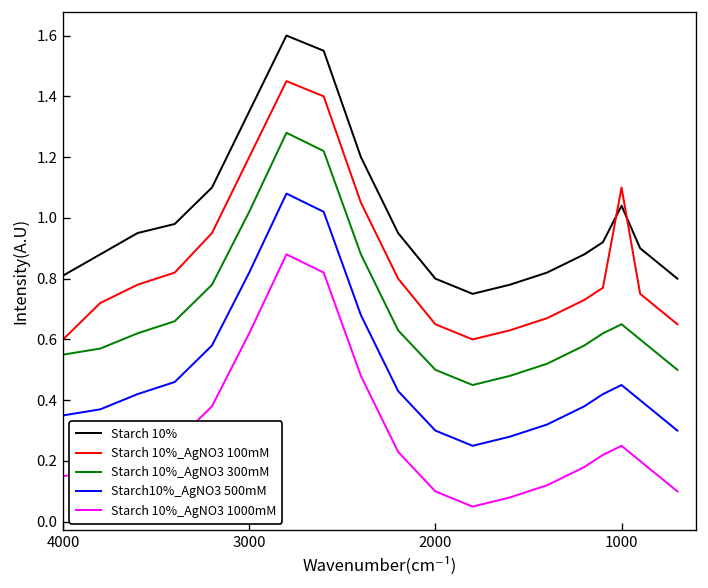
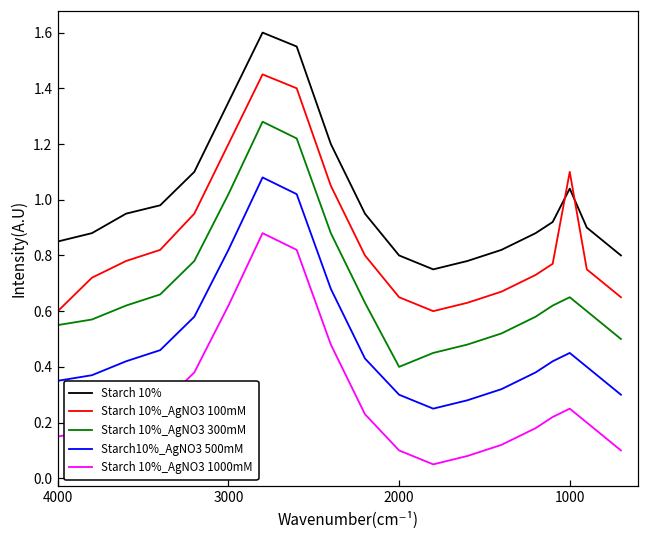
Starch 10%, 4000: 0.81 -> 0.85
Starch 10%_AgNO3 300mM, 2000: 0.5 -> 0.4
